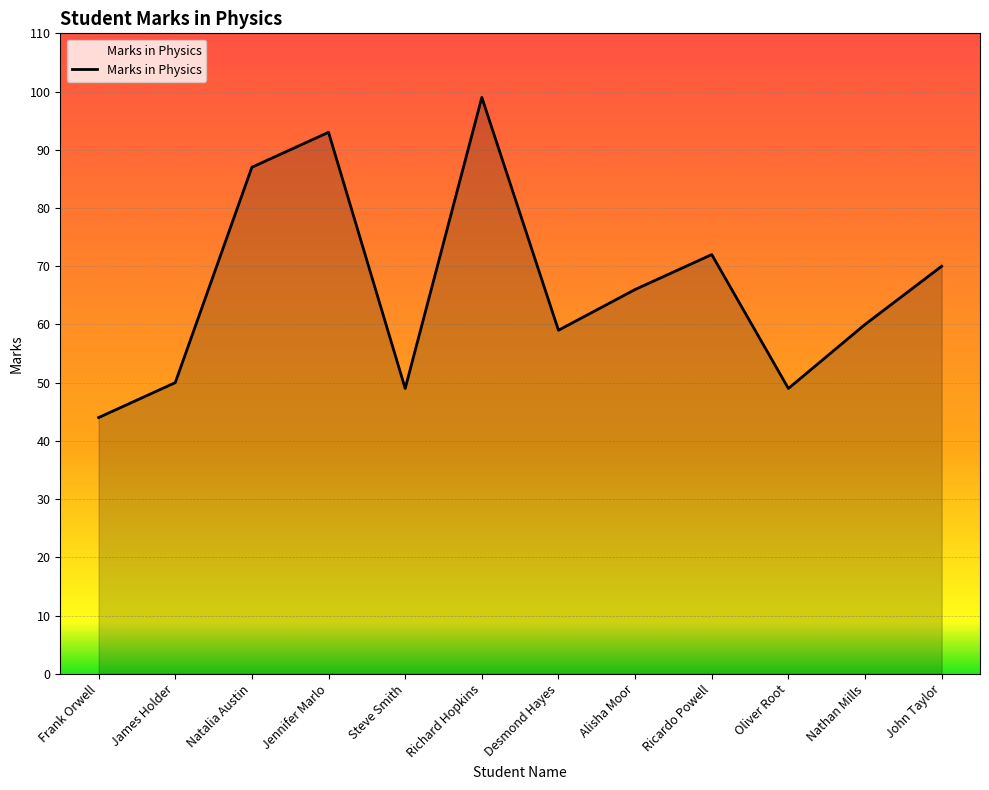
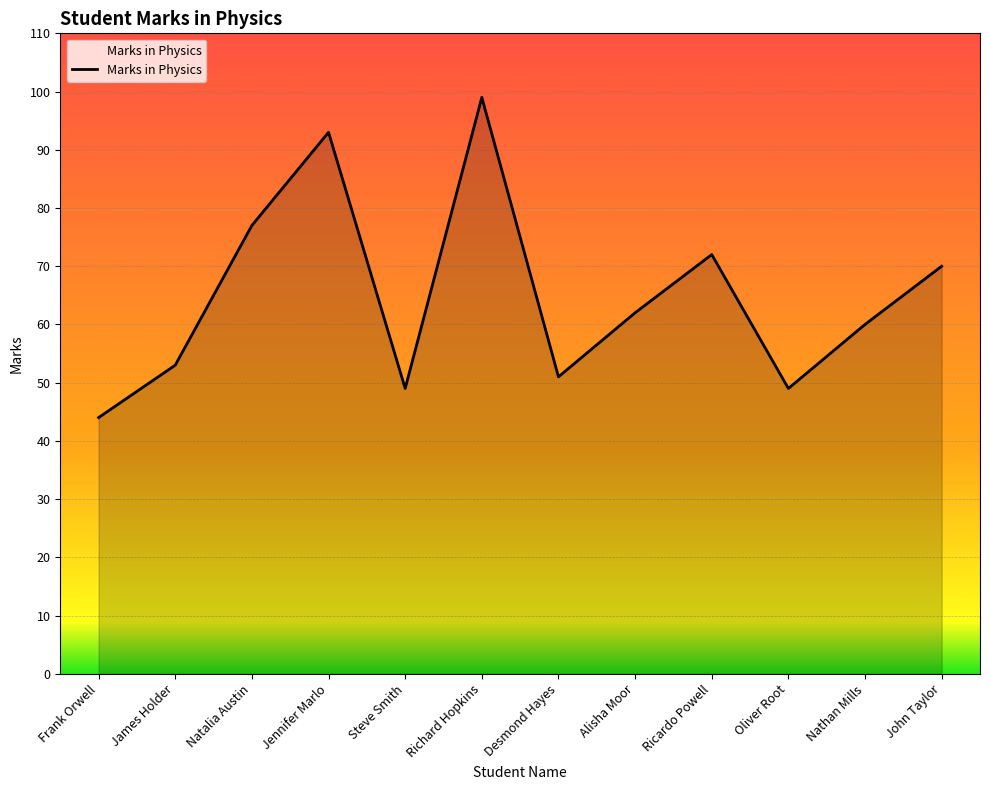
James Holder: 50 -> 53
Natalia Austin: 87 -> 77
Desmond Hayes: 59 -> 51
Alisha Moor: 66 -> 62
